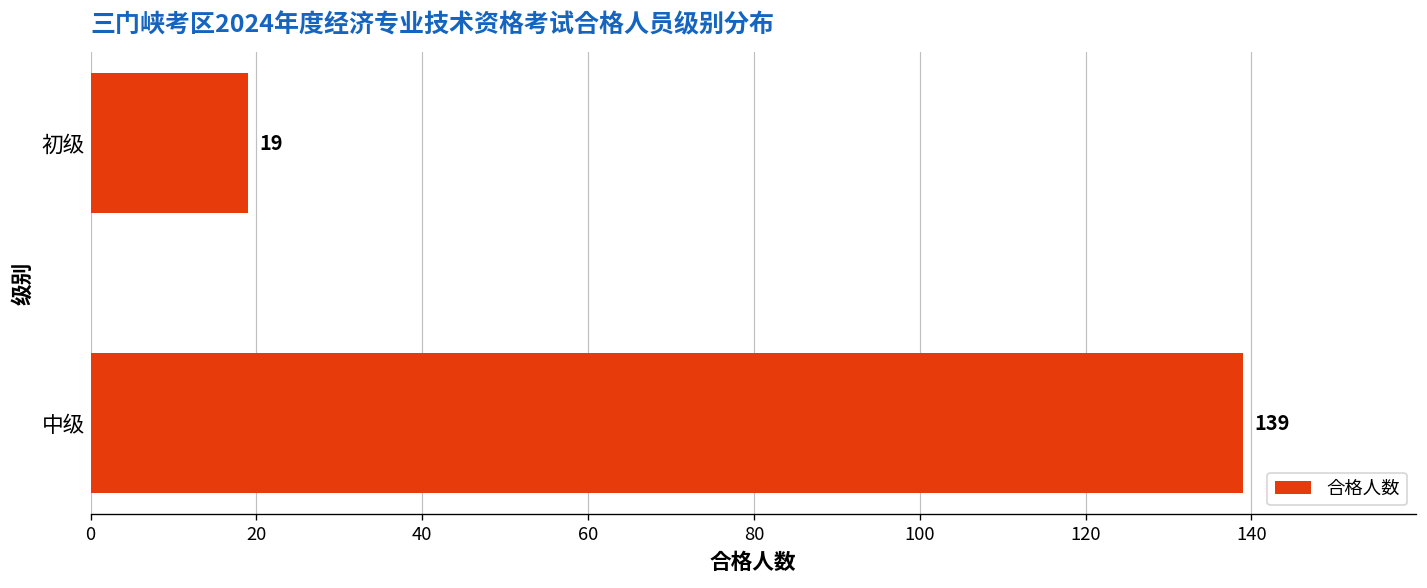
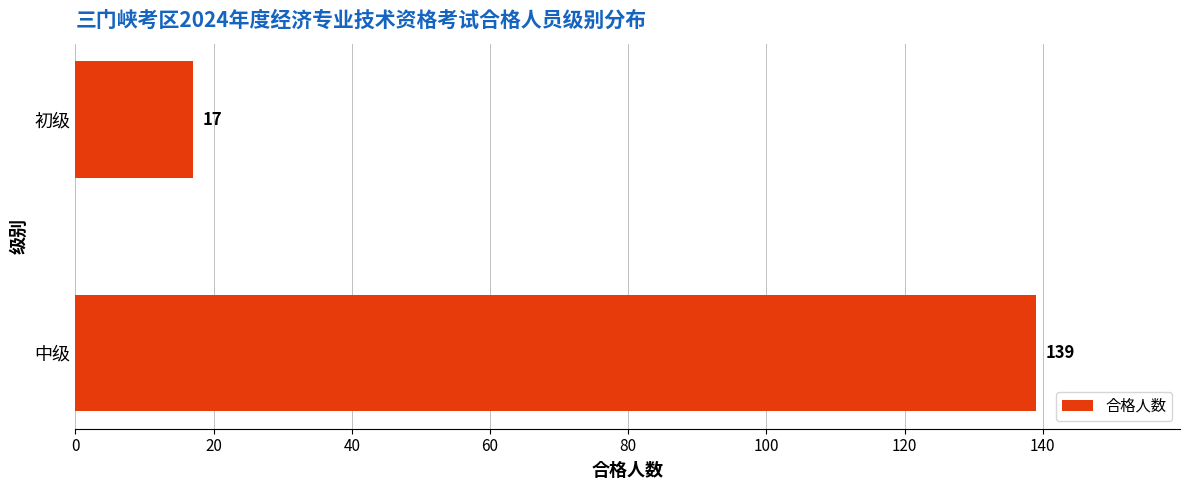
初级: 19 -> 17
